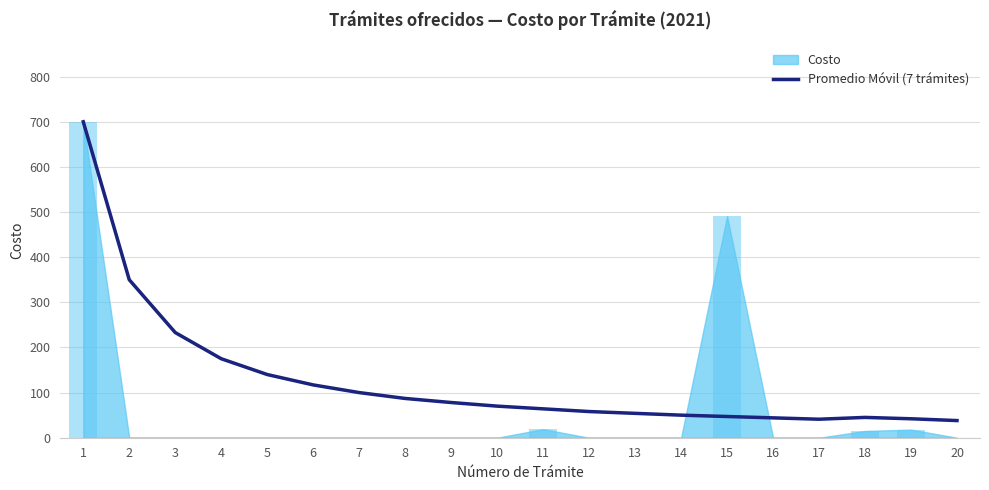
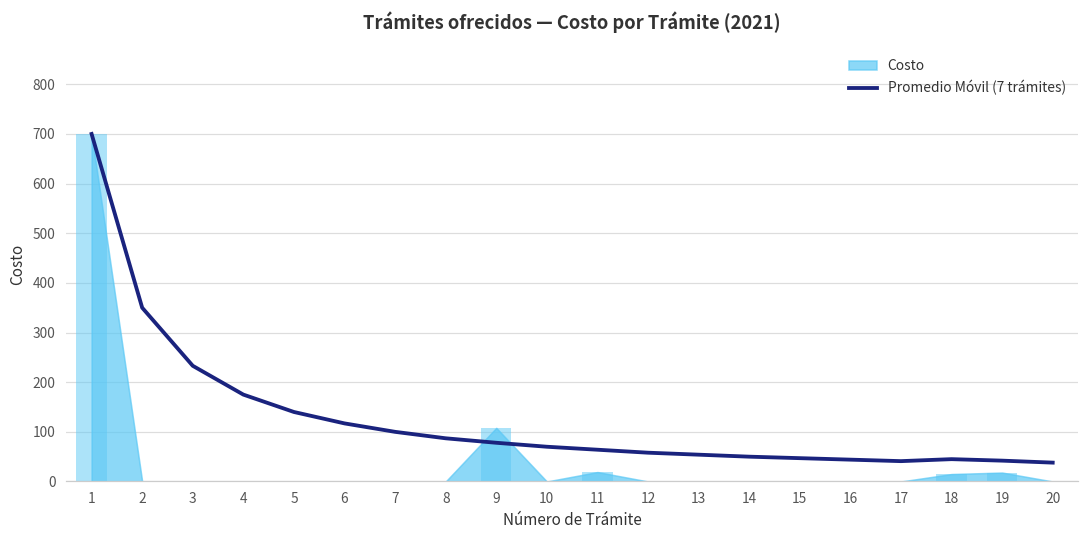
Costo, 9: 0 -> 110
Costo, 15: 490 -> 0
